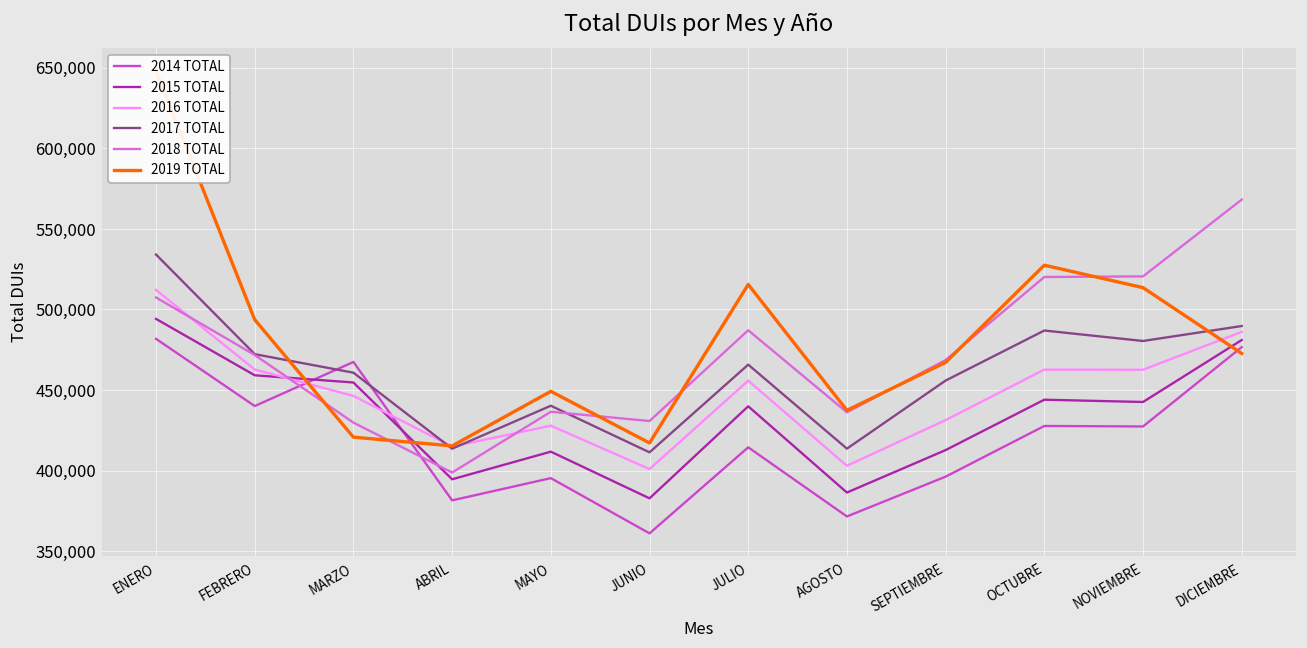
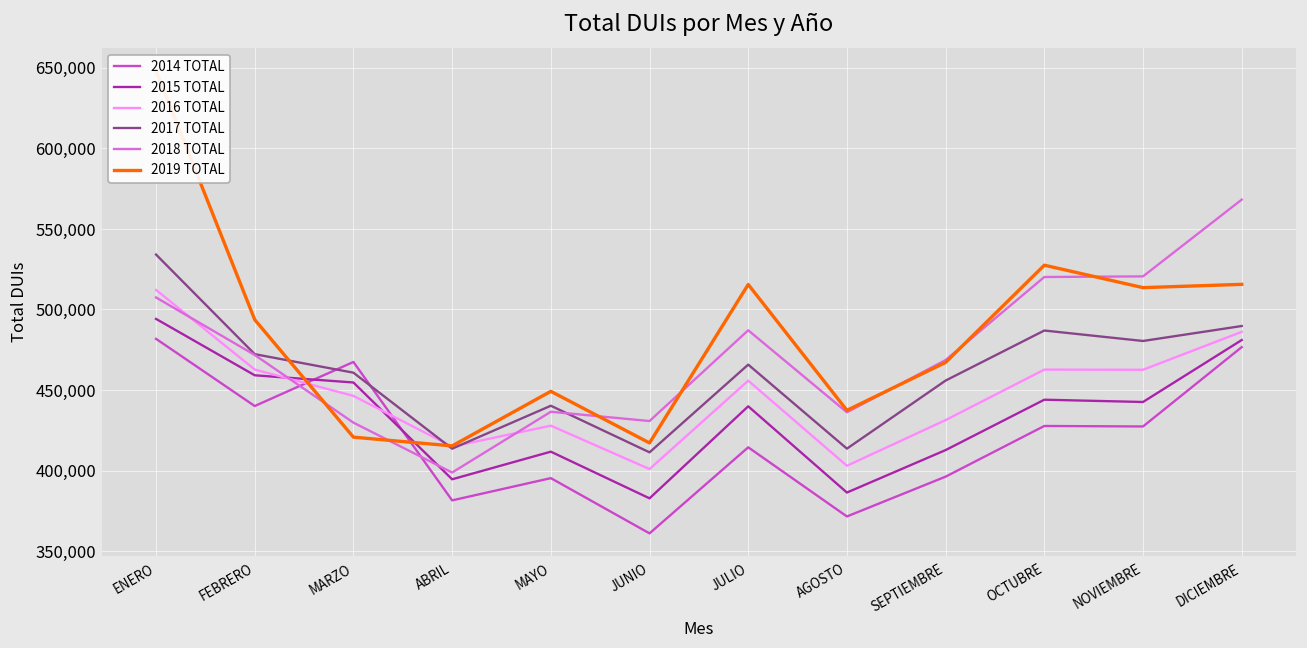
2019 TOTAL, DICIEMBRE: 473,000 -> 516,000
